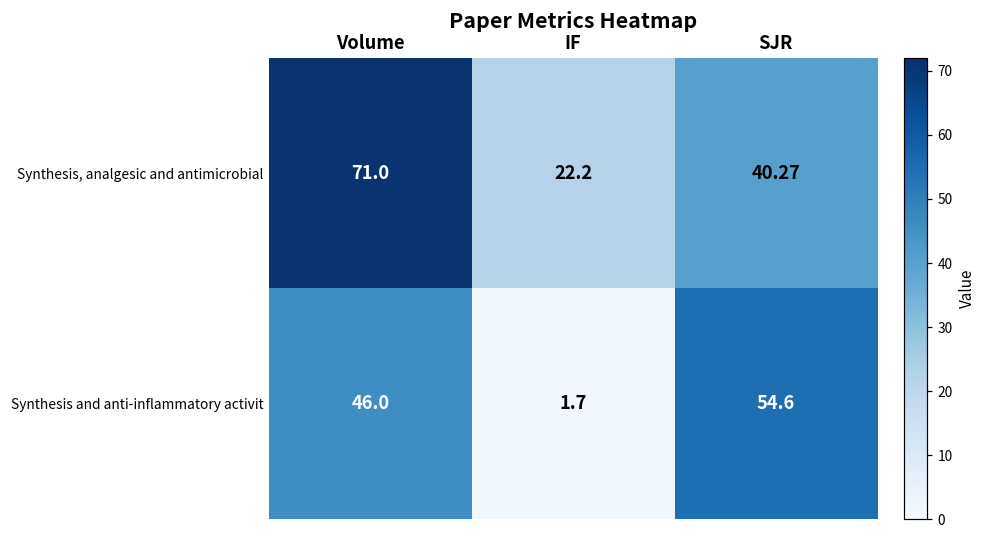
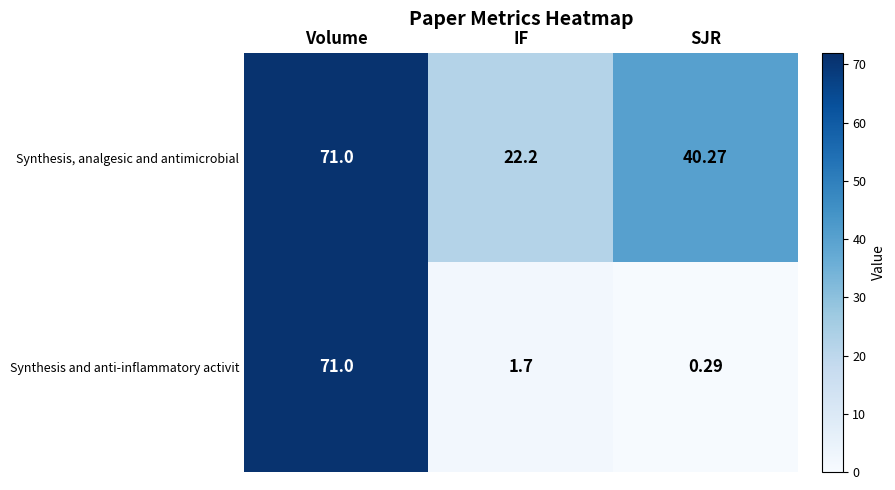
Synthesis and anti-inflammatory activit, Volume: 46.0 -> 71.0
Synthesis and anti-inflammatory activit, SJR: 54.6 -> 0.29
